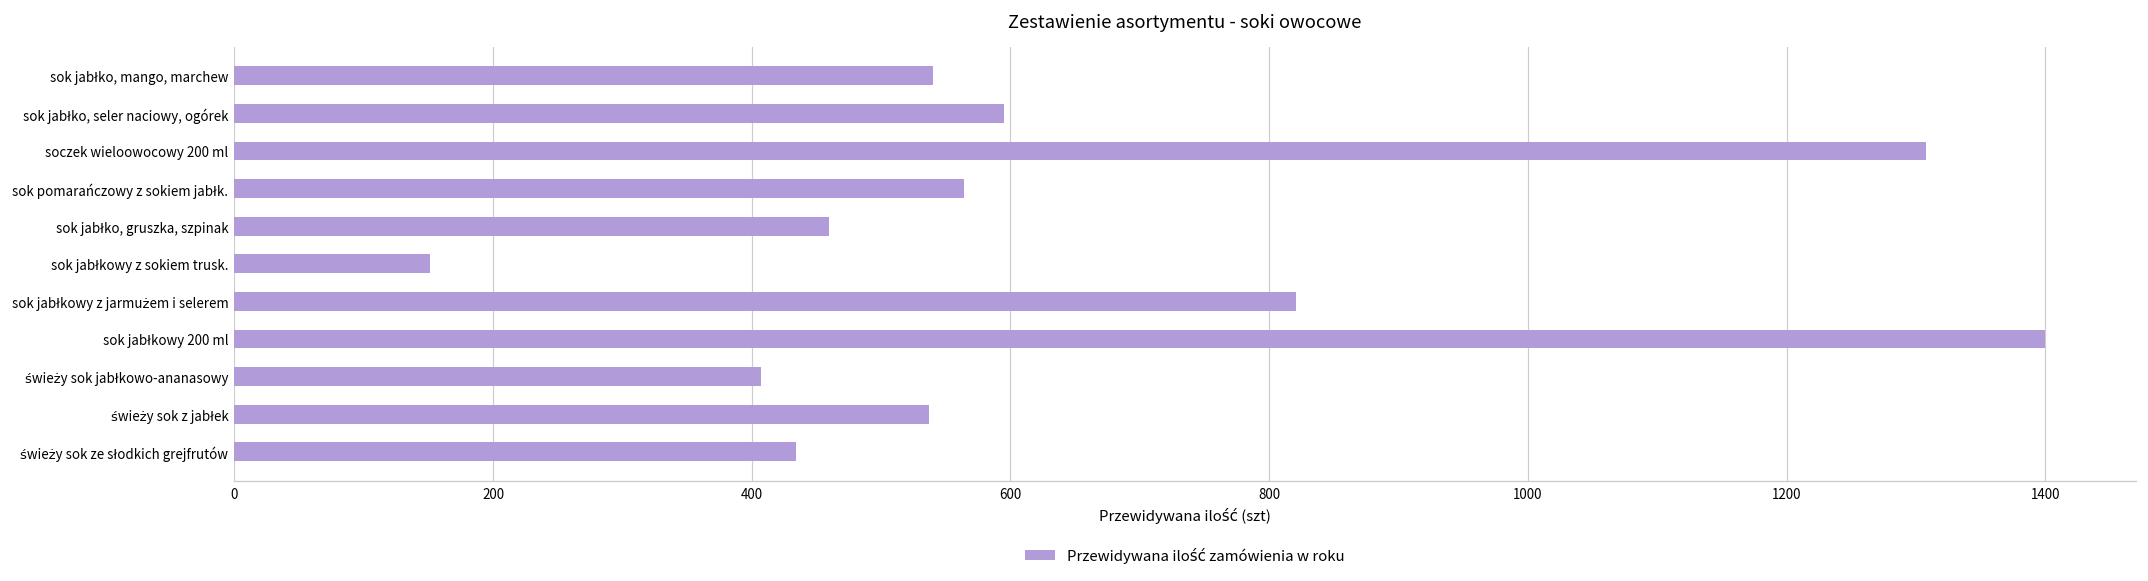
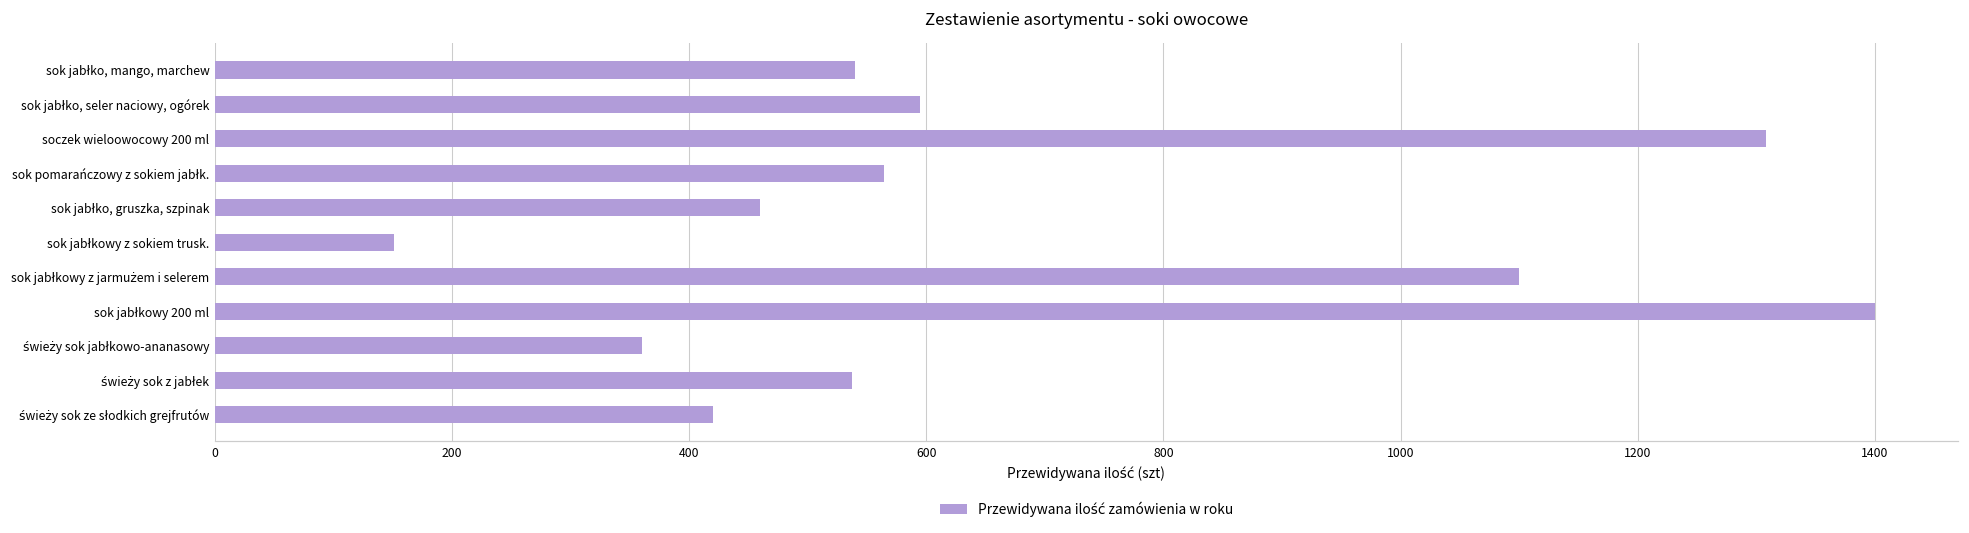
sok jabłkowy z jarmużem i selerem: 821 -> 1100
świeży sok jabłkowo-ananasowy: 407 -> 360
świeży sok ze słodkich grejfrutów: 434 -> 420
